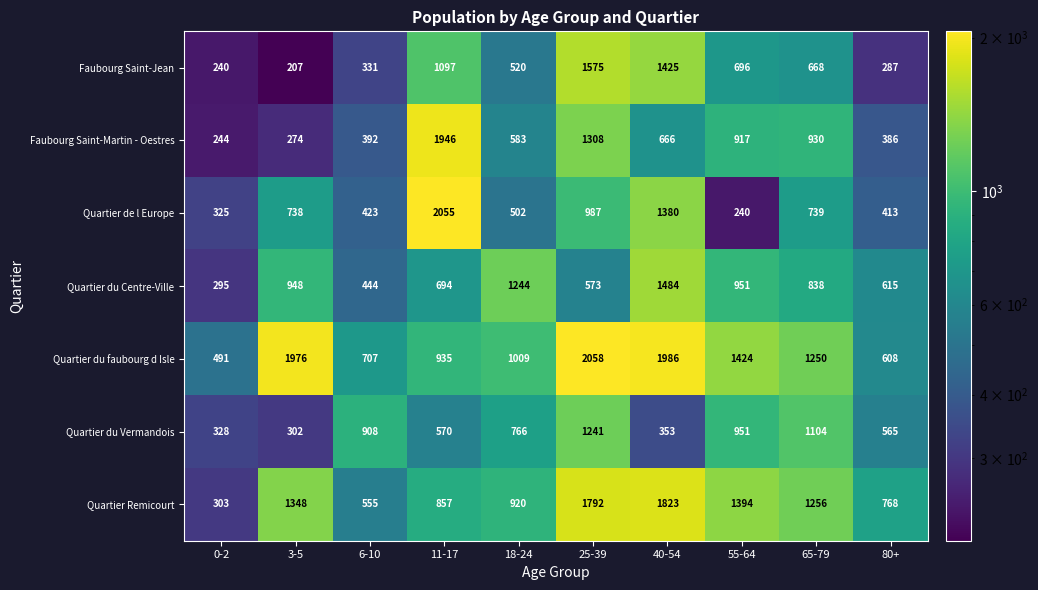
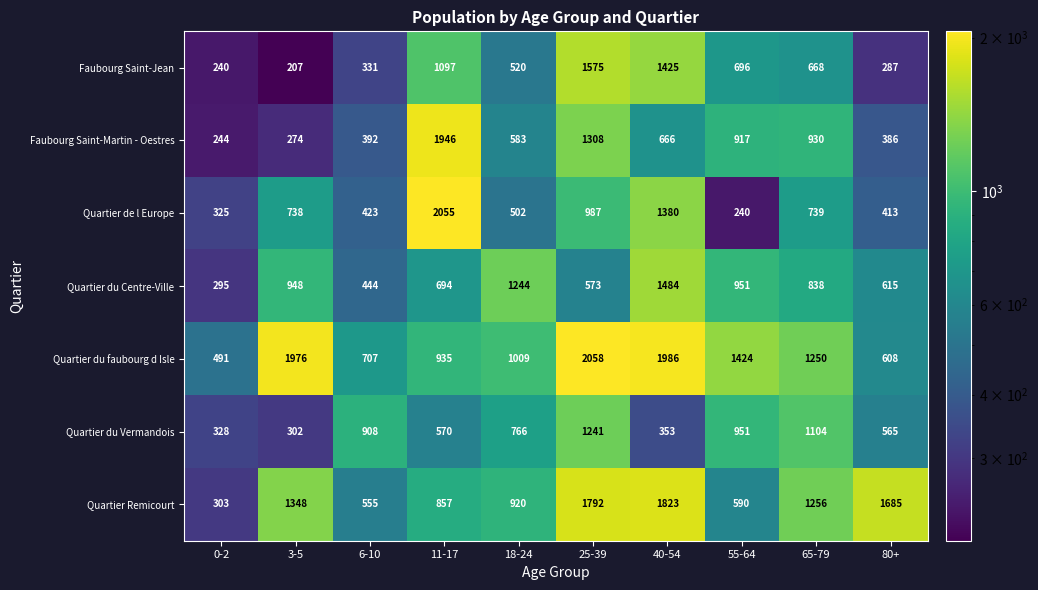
Quartier Remicourt, 55-64: 1394 -> 590
Quartier Remicourt, 80+: 768 -> 1685
